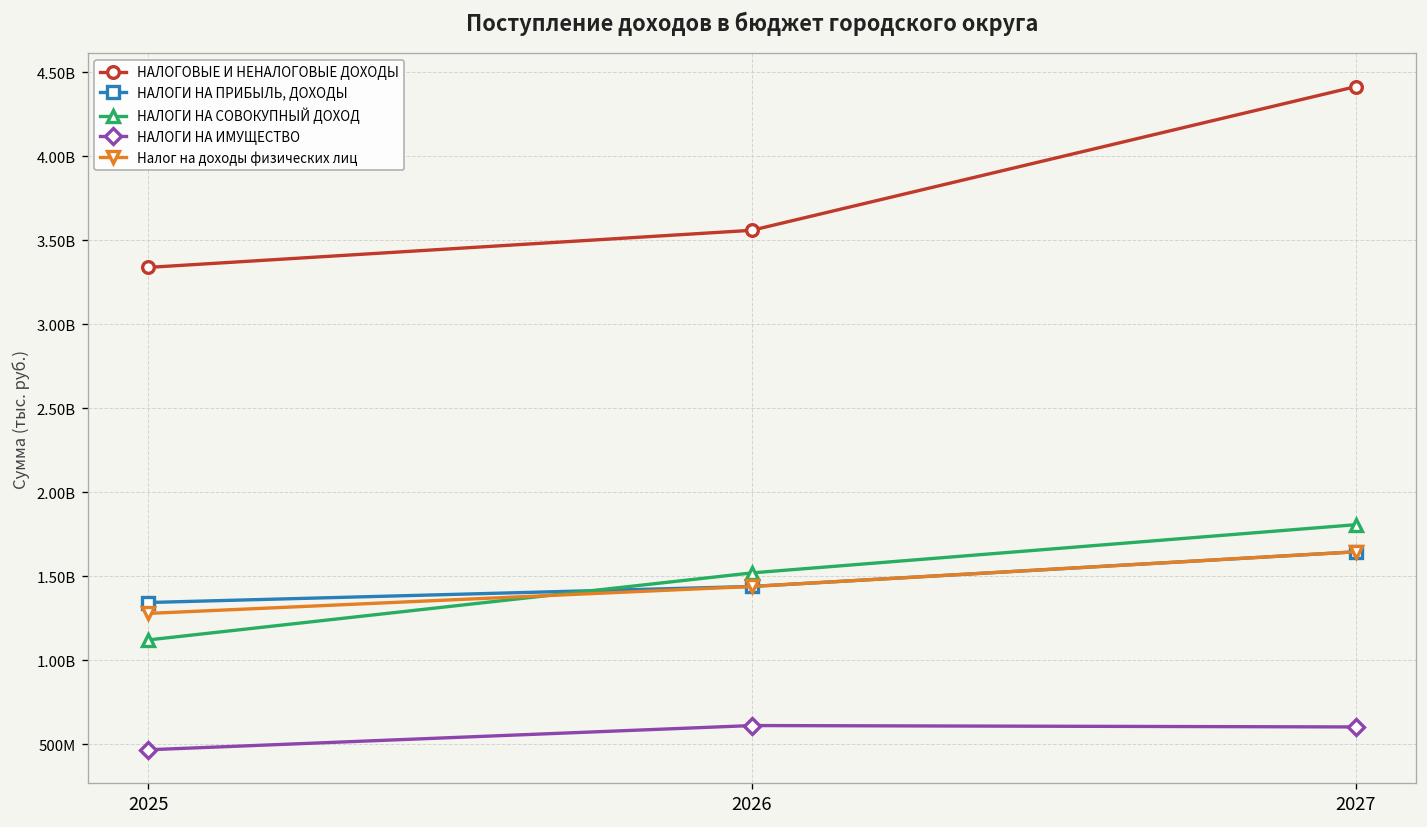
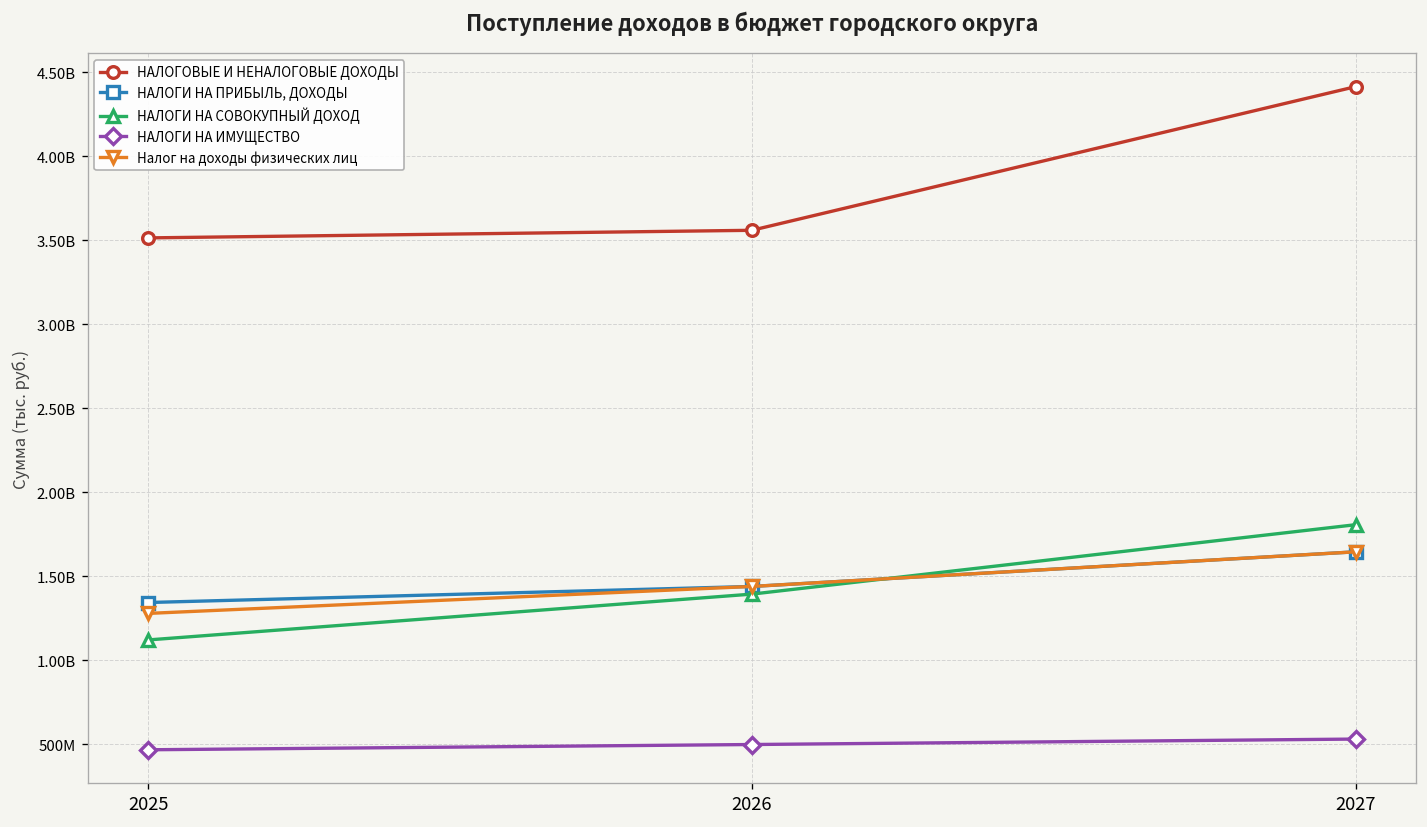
НАЛОГОВЫЕ И НЕНАЛОГОВЫЕ ДОХОДЫ, 2025: 3340000000 -> 3510000000
НАЛОГИ НА СОВОКУПНЫЙ ДОХОД, 2026: 1520000000 -> 1390000000
НАЛОГИ НА ИМУЩЕСТВО, 2026: 610000000 -> 500000000
НАЛОГИ НА ИМУЩЕСТВО, 2027: 600000000 -> 530000000
